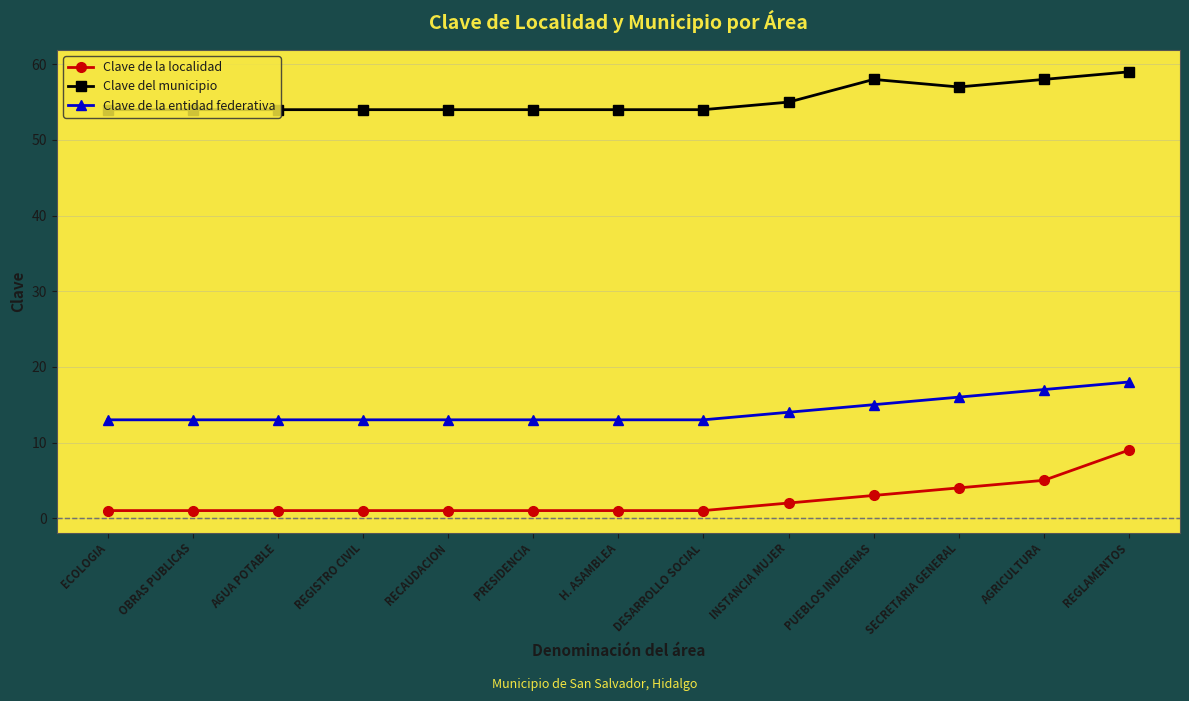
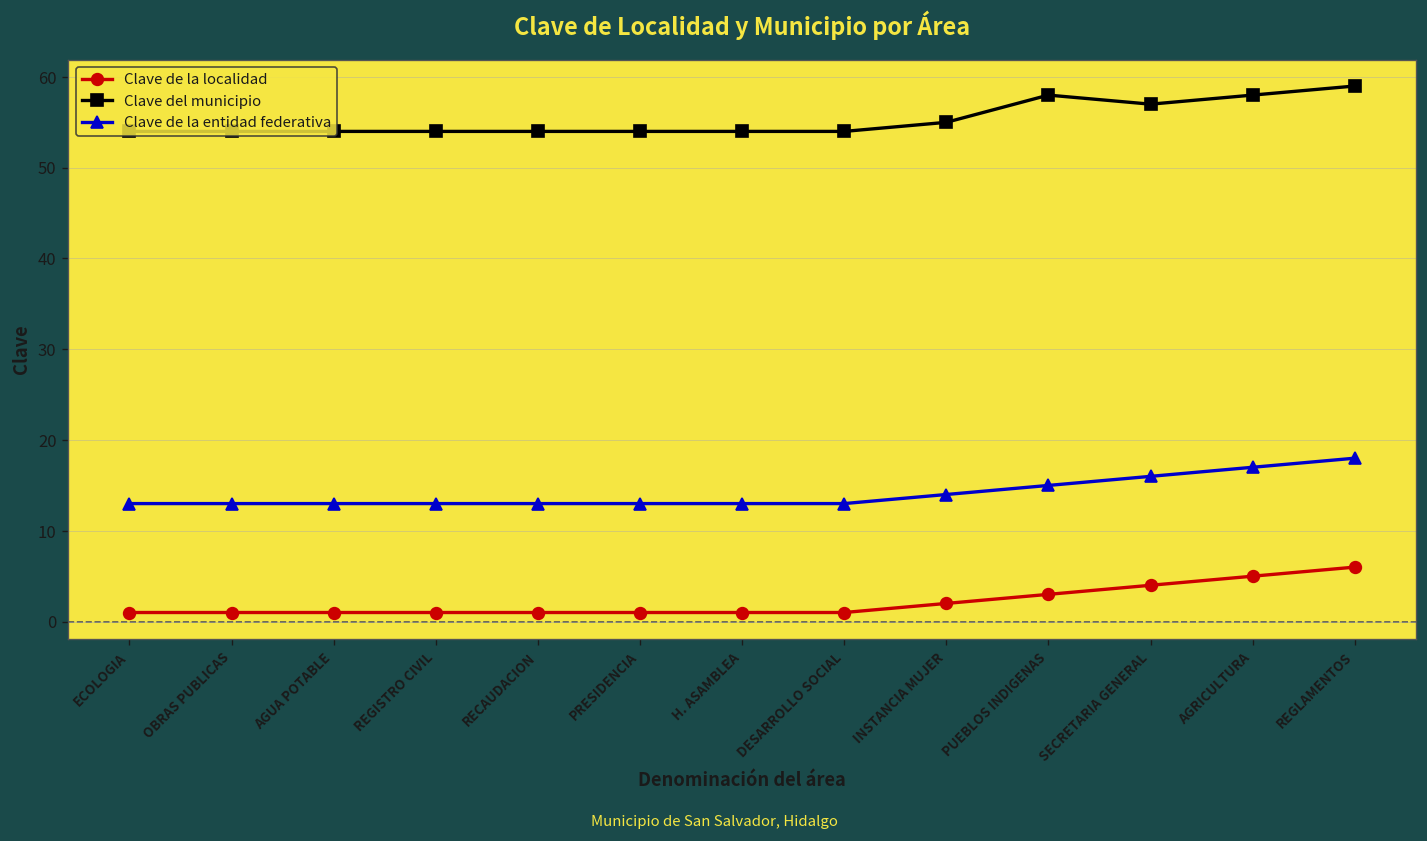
Clave de la localidad, REGLAMENTOS: 9 -> 6
